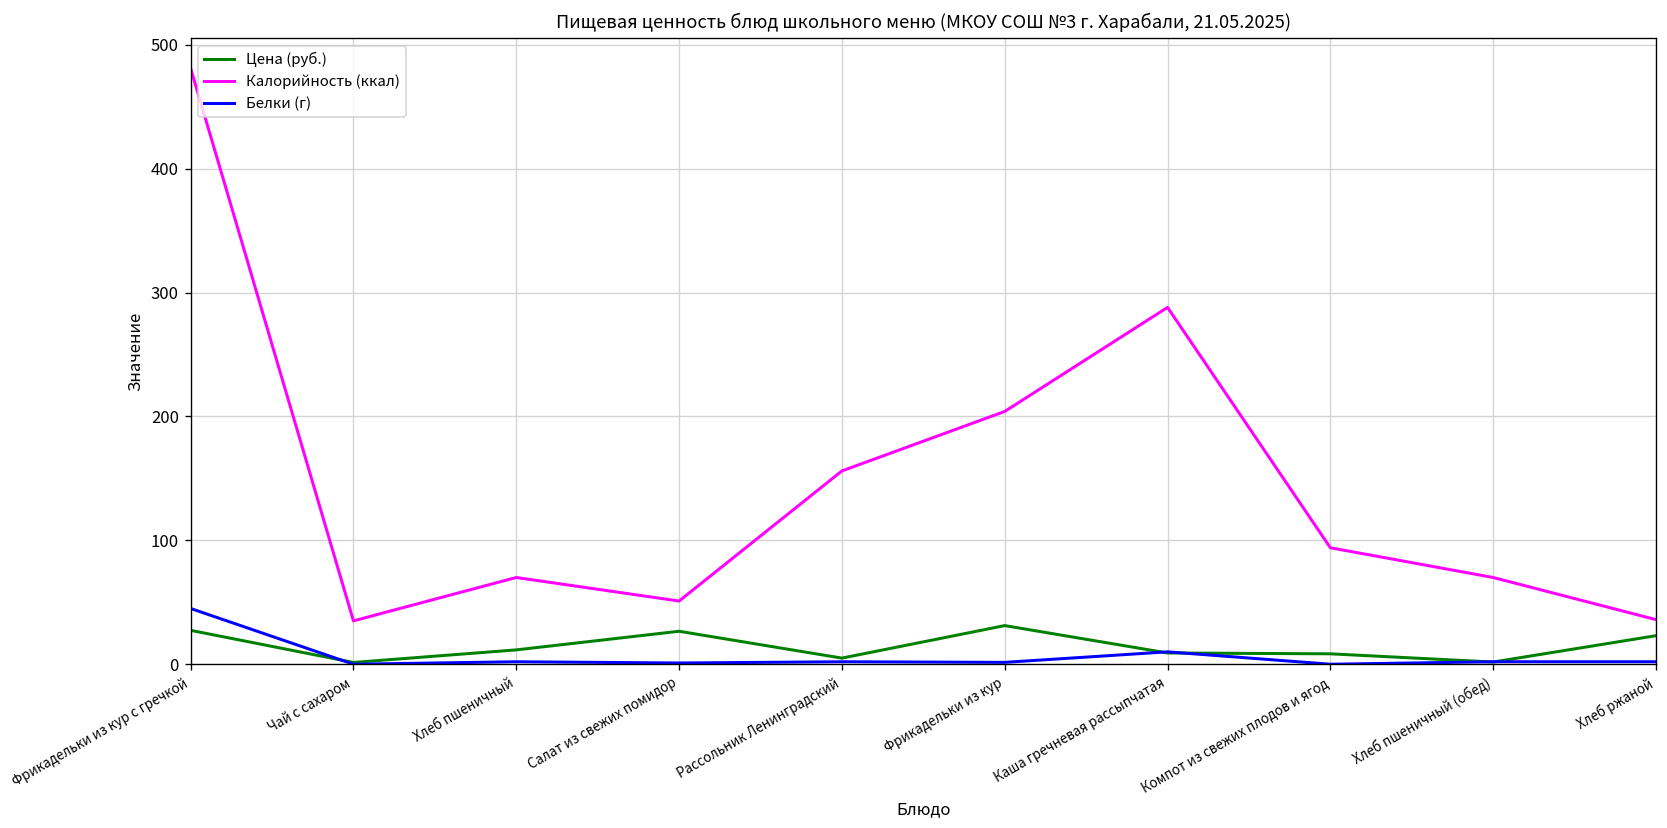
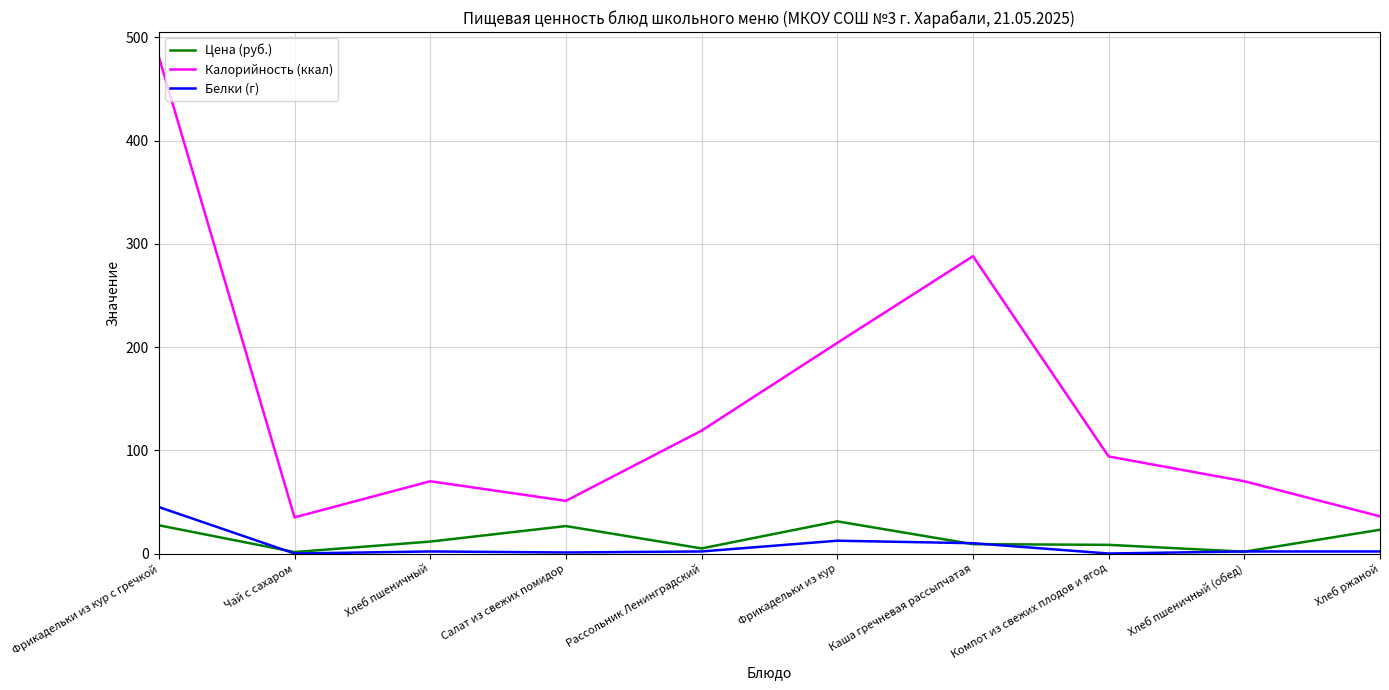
Калорийность (ккал), Рассольник Ленинградский: 156 -> 119
Белки (г), Фрикадельки из кур: 2 -> 12
